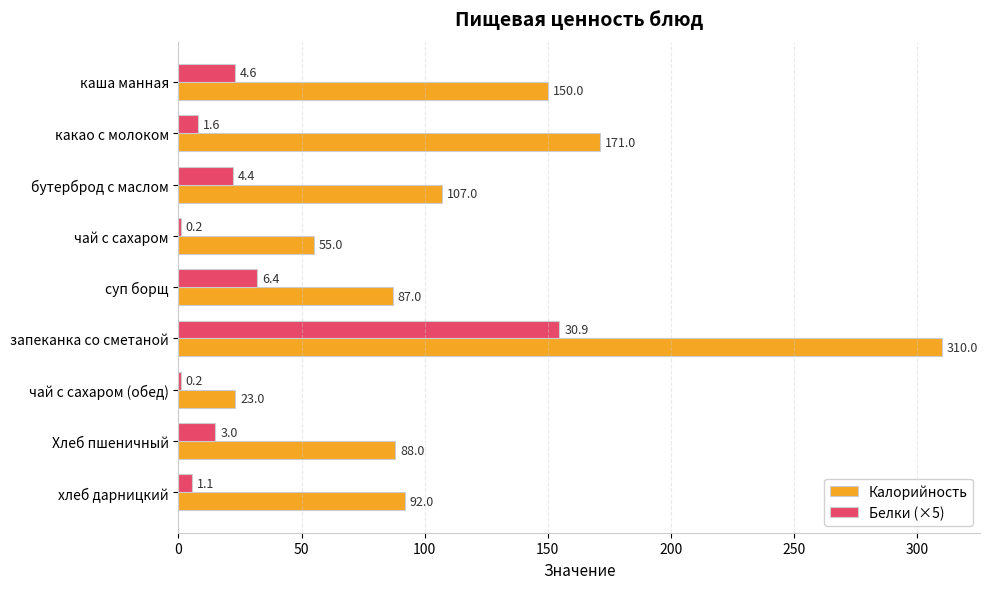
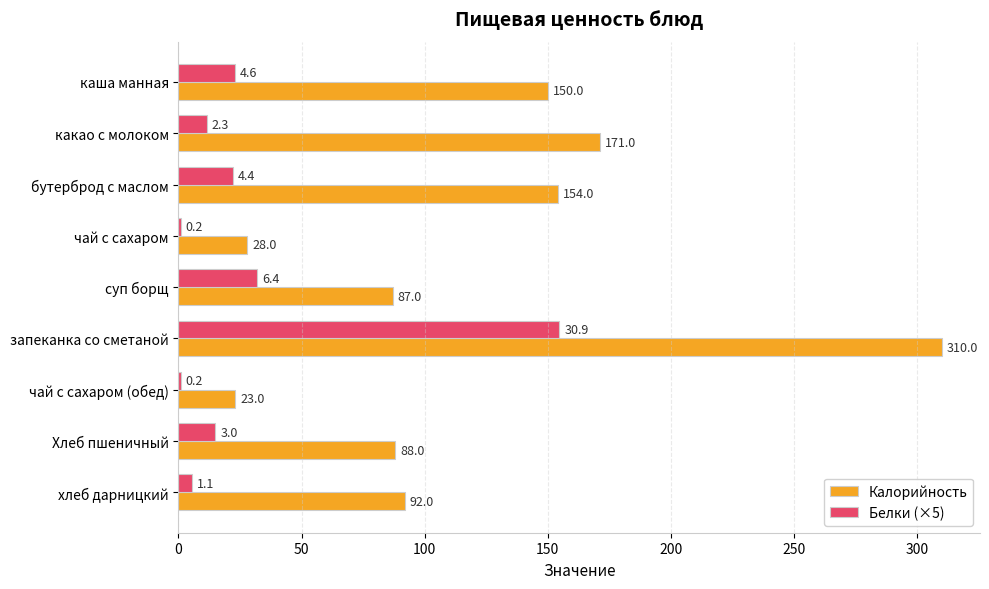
Белки (×5), какао с молоком: 1.6 -> 2.3
Калорийность, бутерброд с маслом: 107.0 -> 154.0
Калорийность, чай с сахаром: 55.0 -> 28.0
